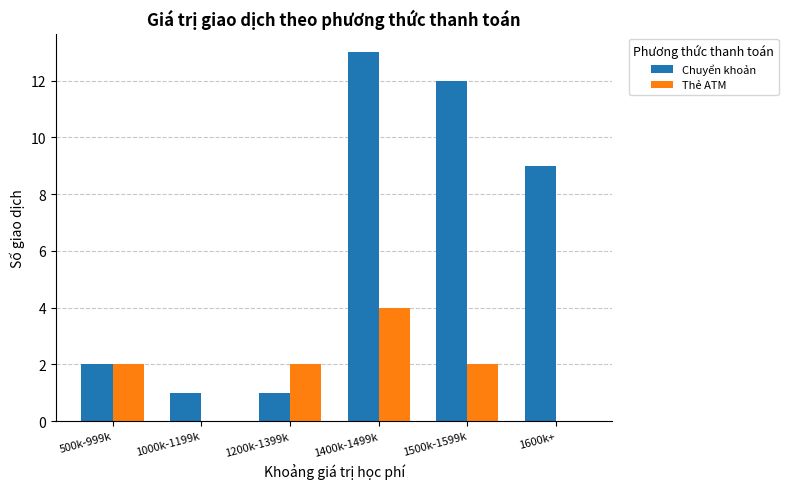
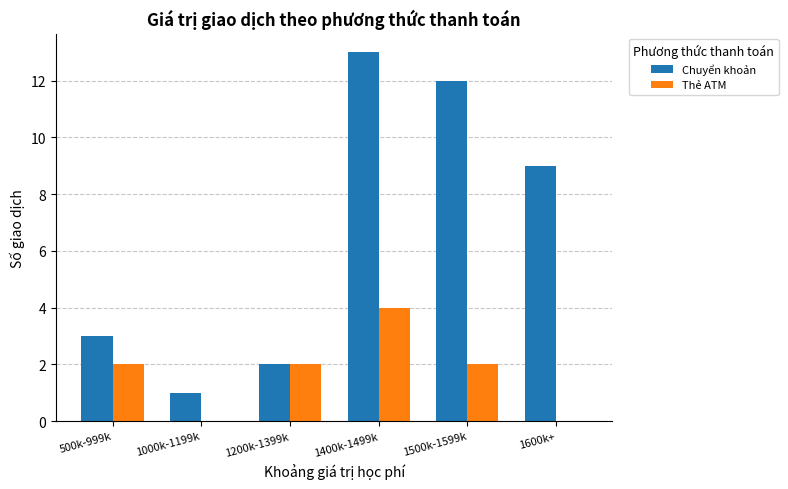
Chuyển khoản, 500k-999k: 2 -> 3
Chuyển khoản, 1200k-1399k: 1 -> 2
